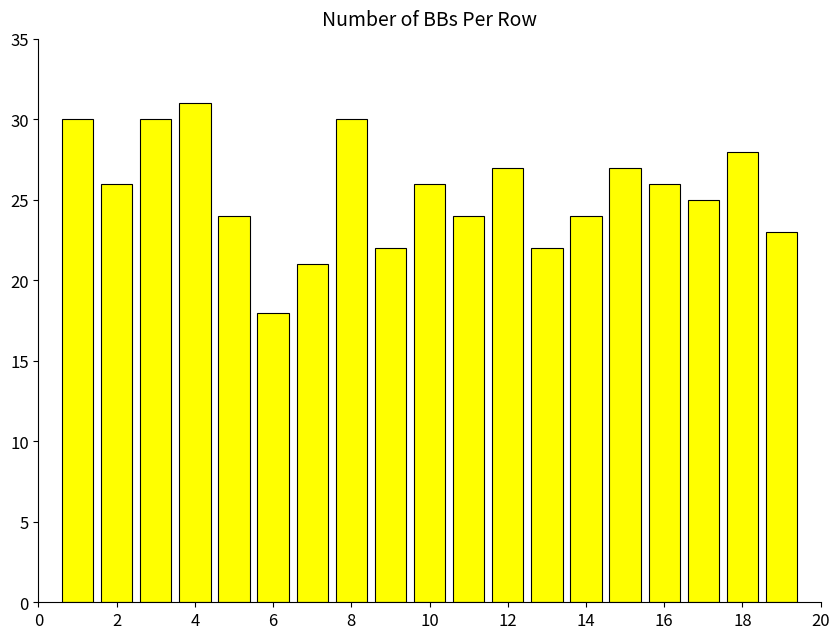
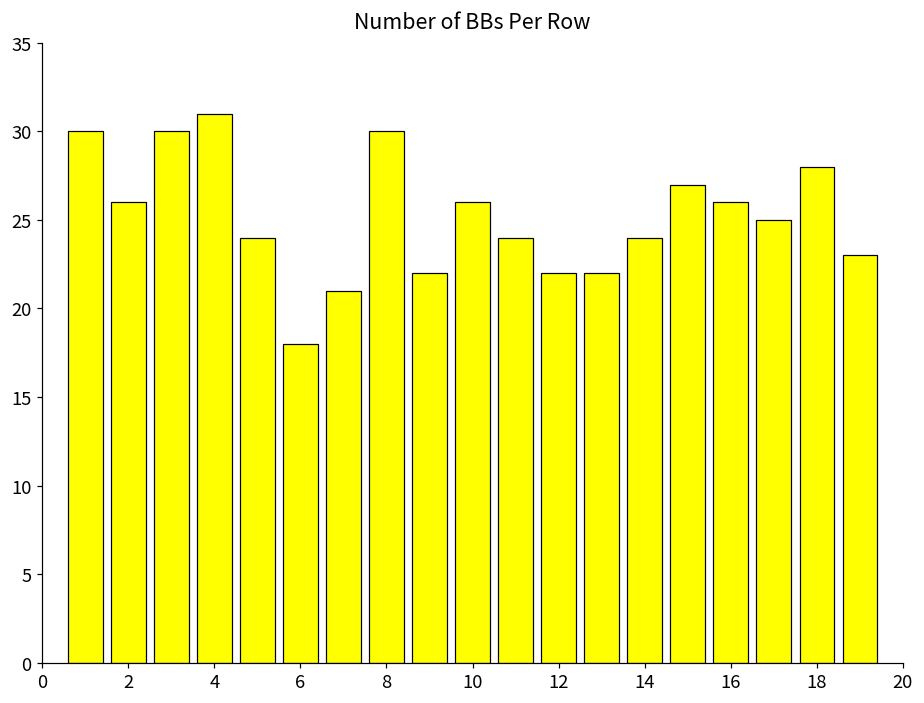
12: 27 -> 22
